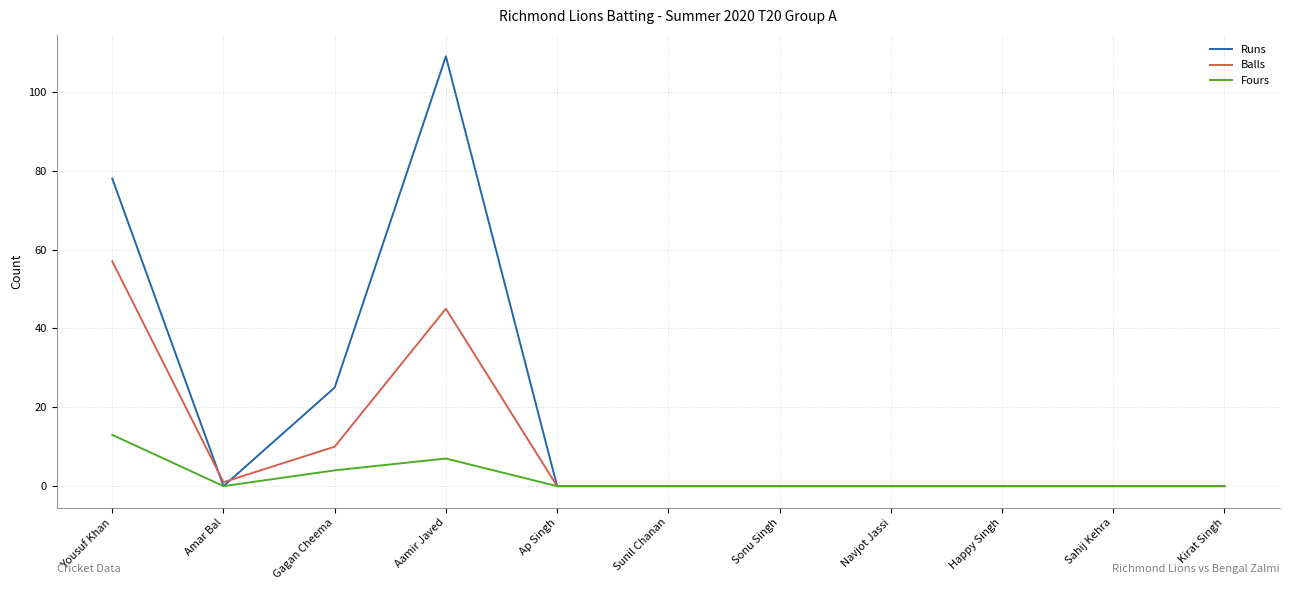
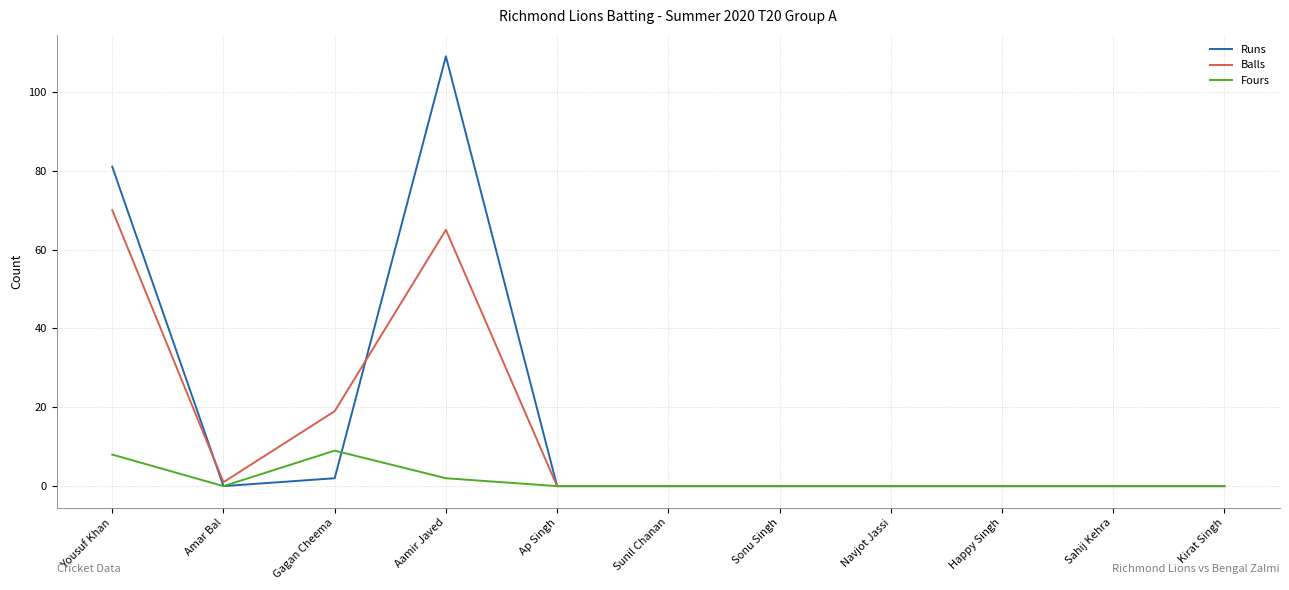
Runs, Yousuf Khan: 78 -> 81
Balls, Yousuf Khan: 57 -> 70
Fours, Yousuf Khan: 13 -> 8
Runs, Gagan Cheema: 25 -> 2
Balls, Gagan Cheema: 10 -> 19
Fours, Gagan Cheema: 4 -> 9
Balls, Aamir Javed: 45 -> 65
Fours, Aamir Javed: 7 -> 2
